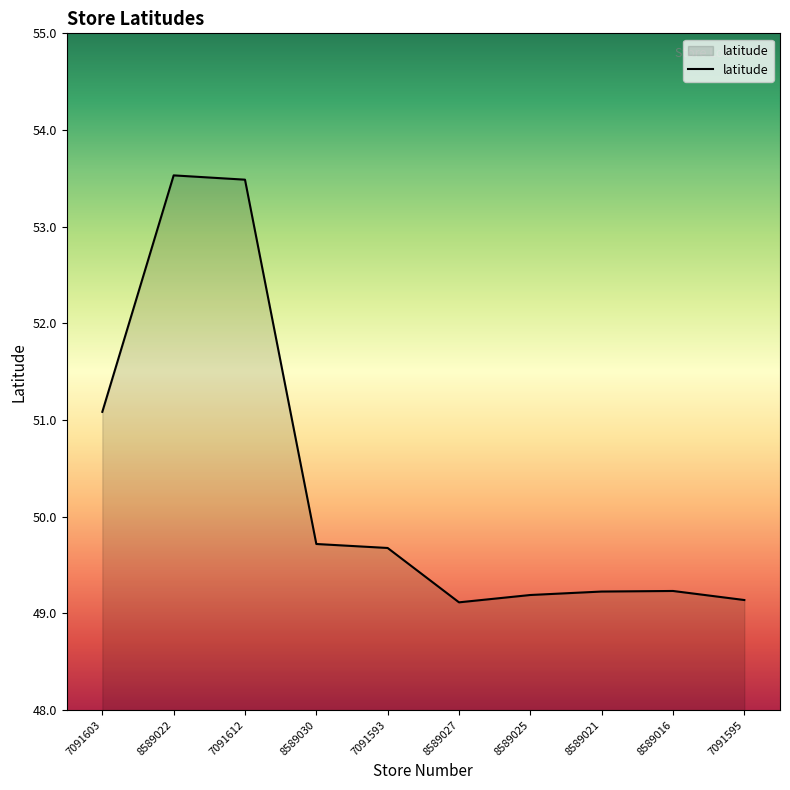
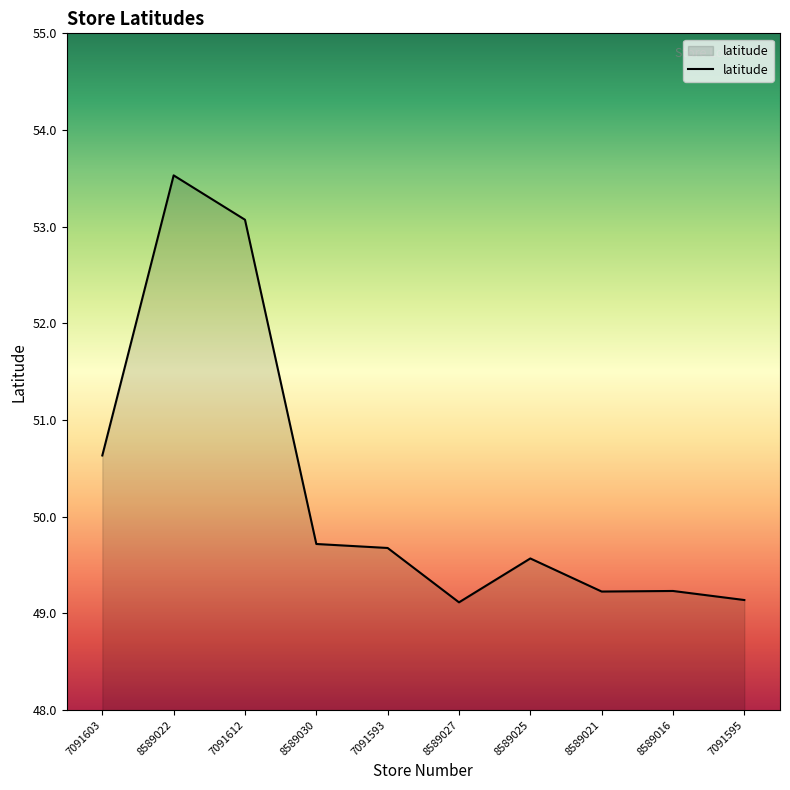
7091603: 51.1 -> 50.6
7091612: 53.5 -> 53.1
8589025: 49.2 -> 49.6
